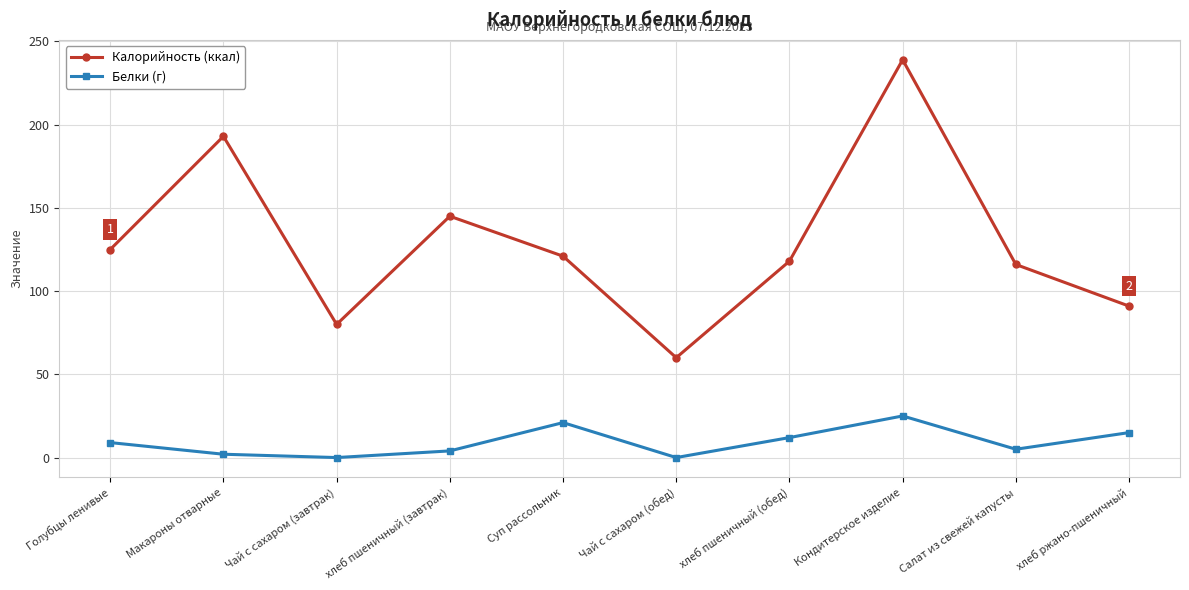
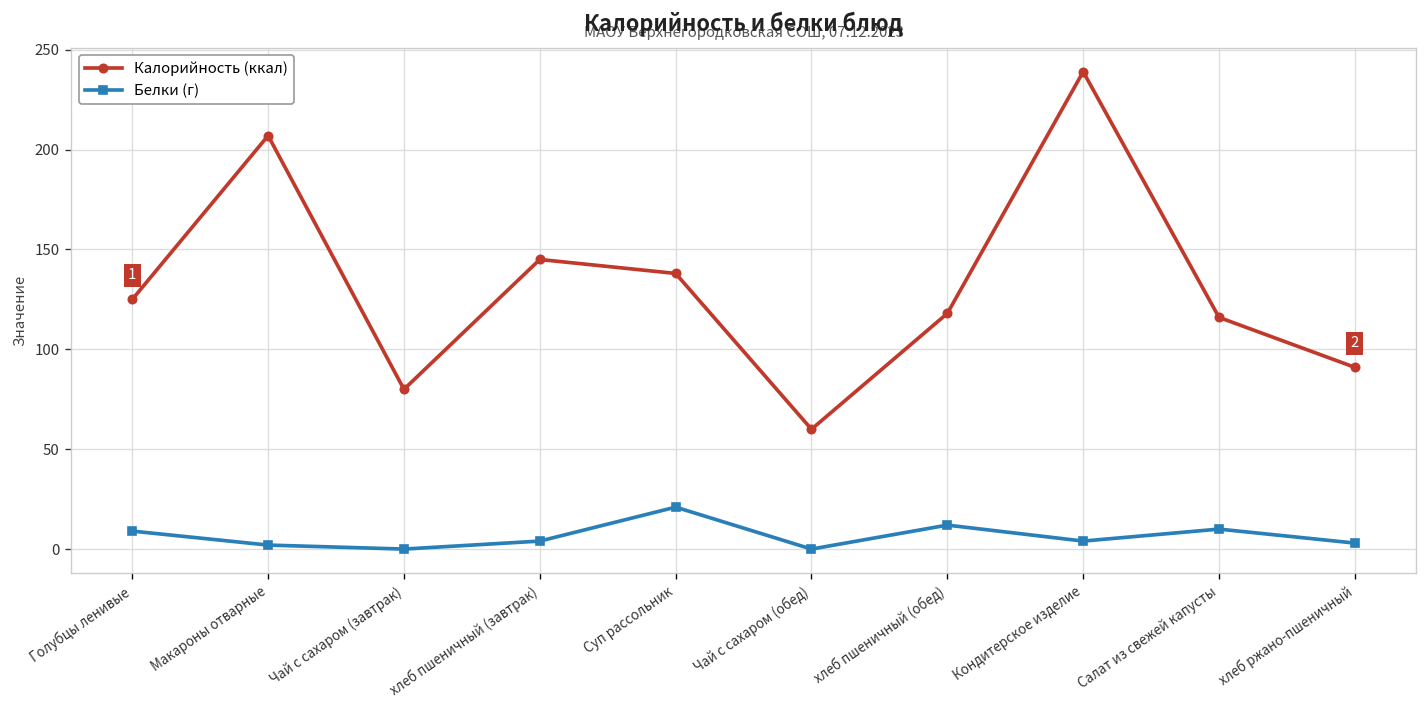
Калорийность (ккал), Макароны отварные: 193 -> 207
Калорийность (ккал), Суп рассольник: 121 -> 138
Белки (г), Кондитерское изделие: 25 -> 4
Белки (г), Салат из свежей капусты: 5 -> 10
Белки (г), хлеб ржано-пшеничный: 15 -> 3
